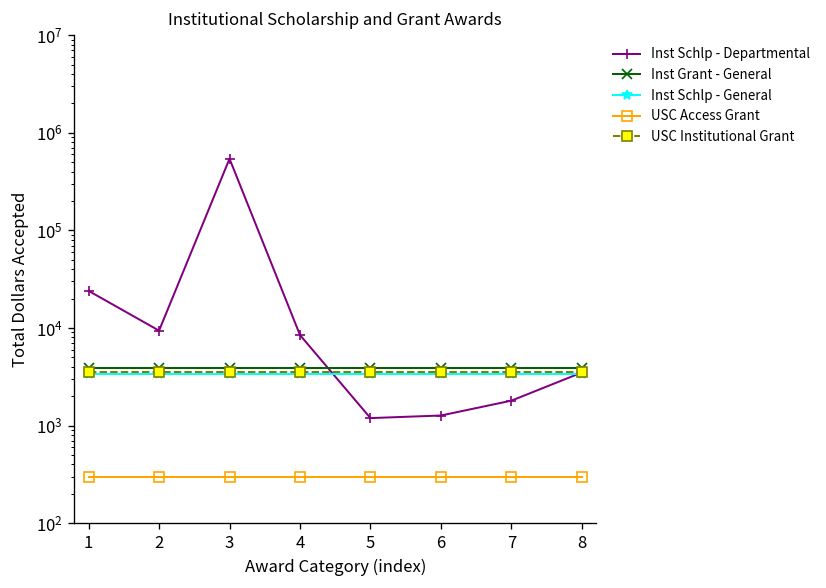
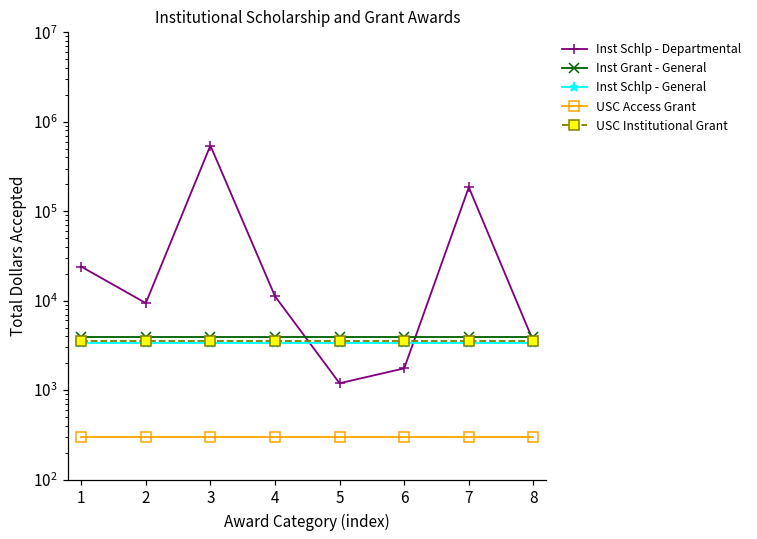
Inst Schlp - Departmental, 4: 8000 -> 11000
Inst Schlp - Departmental, 6: 1300 -> 1800
Inst Schlp - Departmental, 7: 1800 -> 190000
